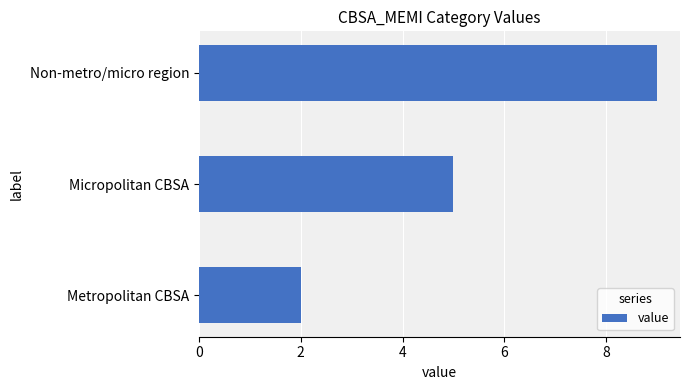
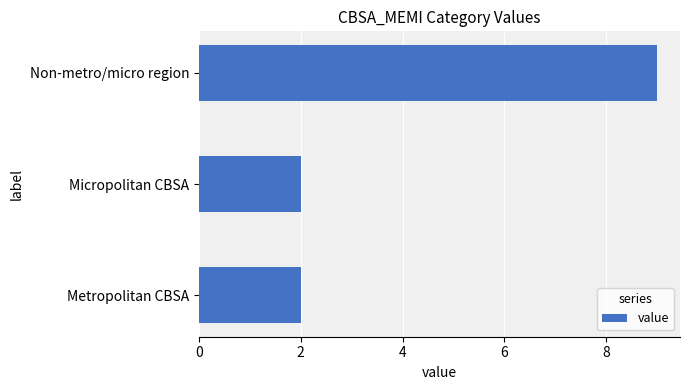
Micropolitan CBSA: 5 -> 2
